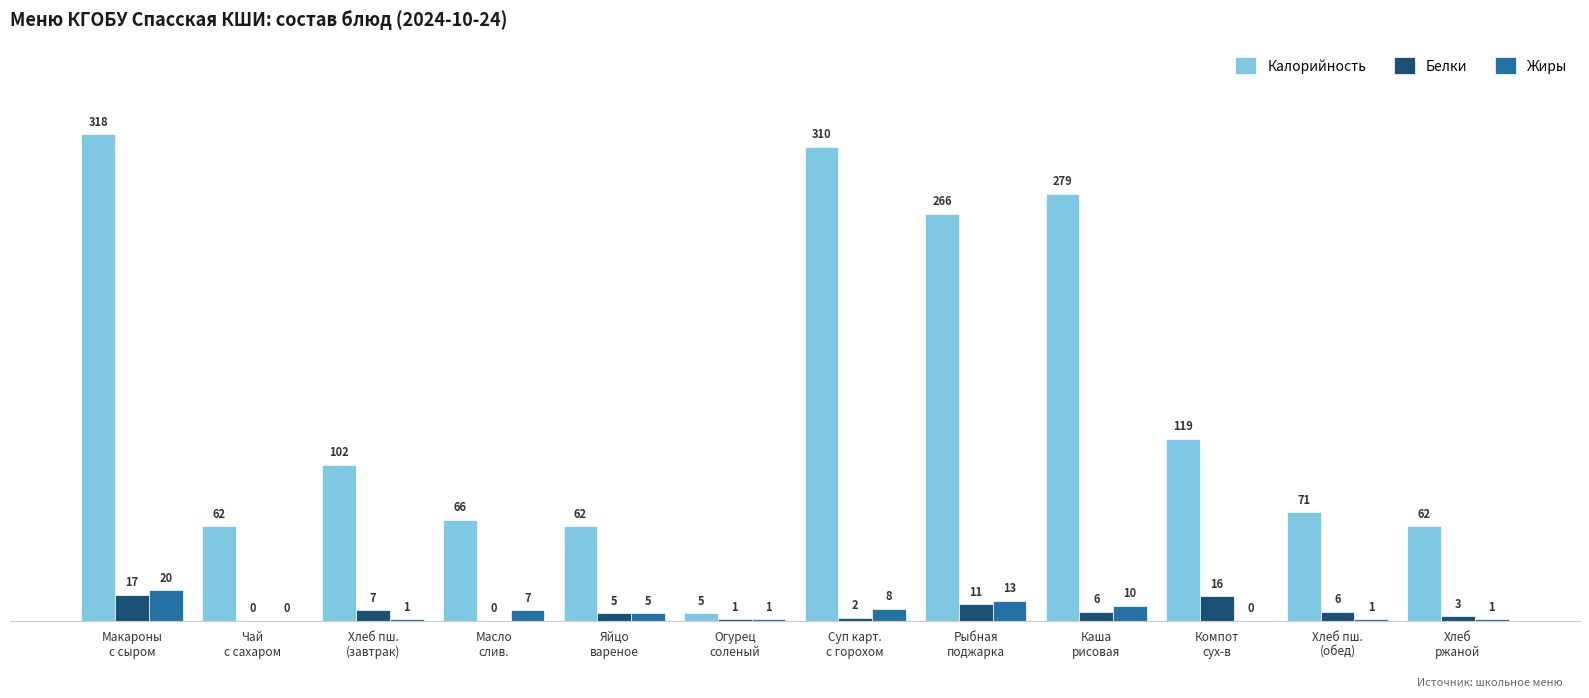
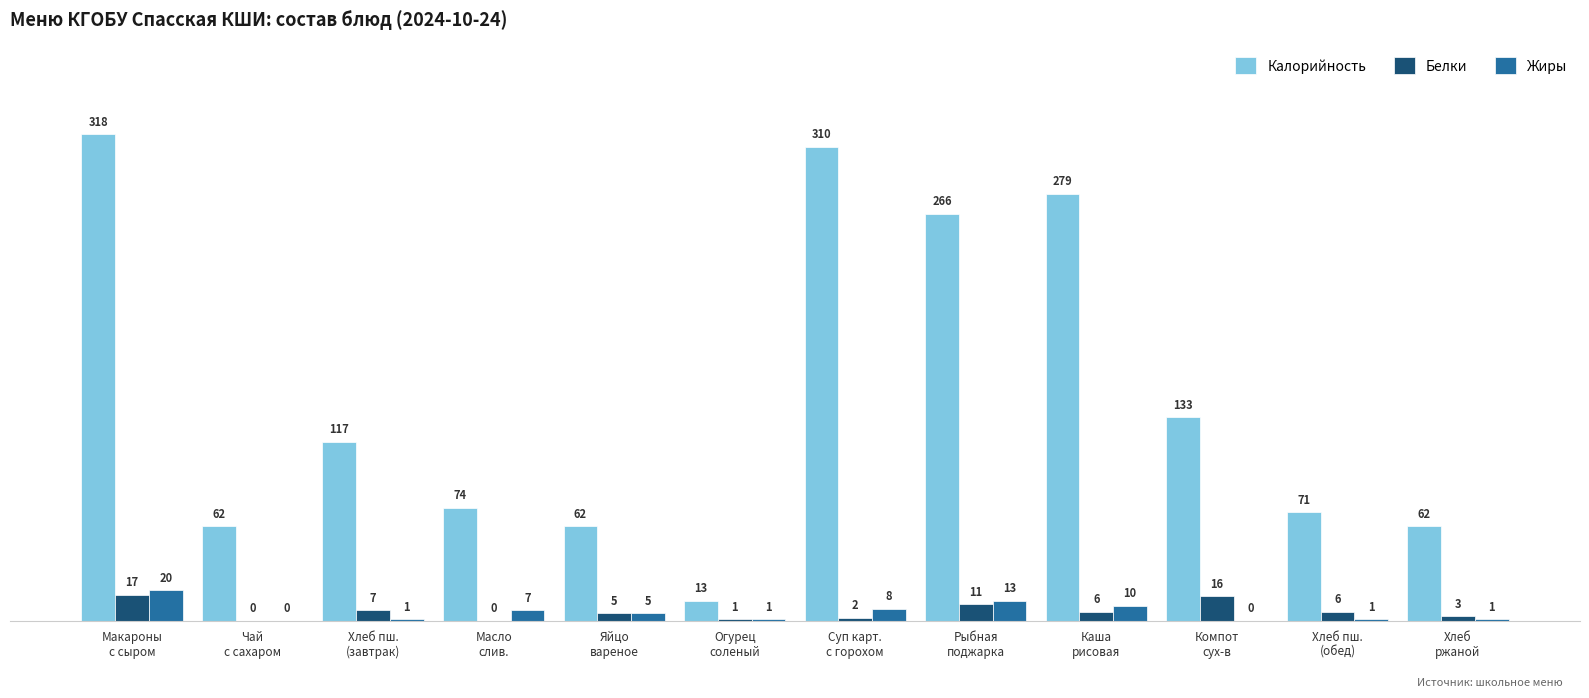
Калорийность, Хлеб пш. (завтрак): 102 -> 117
Калорийность, Масло слив.: 66 -> 74
Калорийность, Огурец соленый: 5 -> 13
Калорийность, Компот сух-в: 119 -> 133
